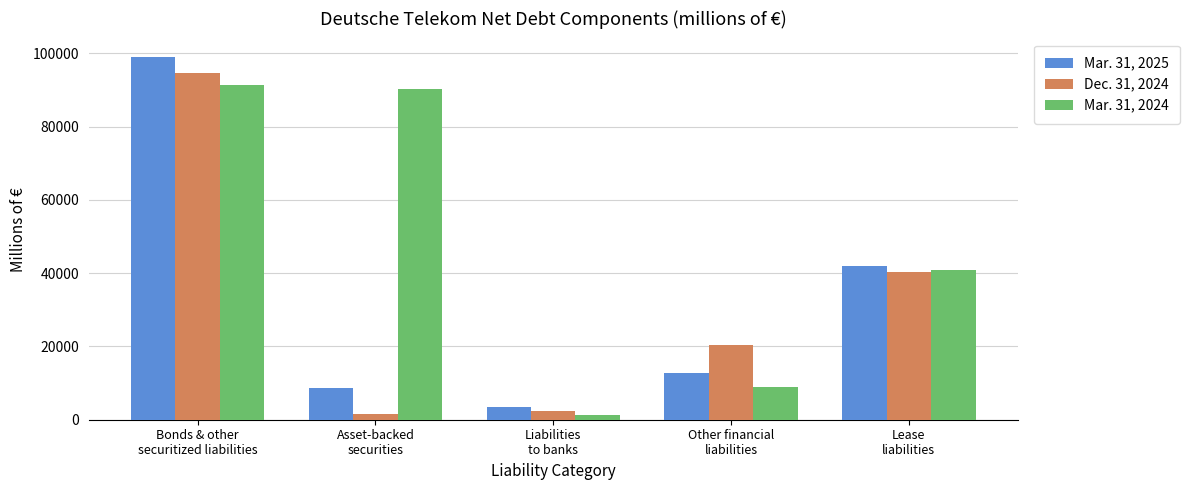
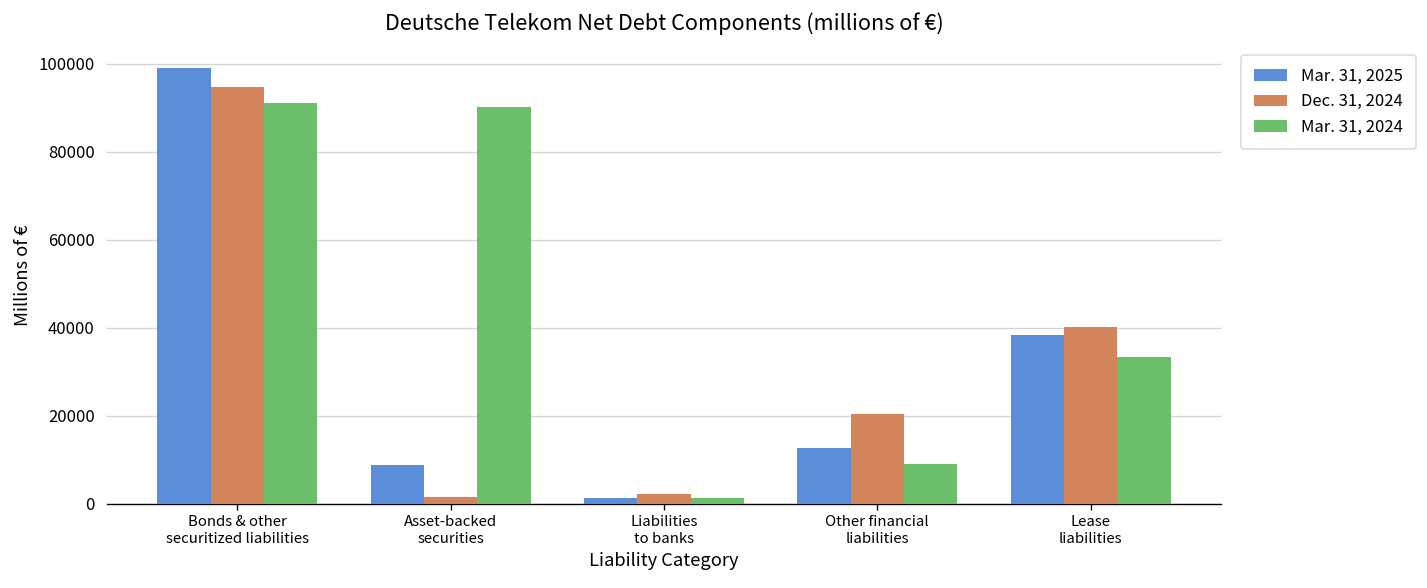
Mar. 31, 2025, Liabilities to banks: 3000 -> 1000
Mar. 31, 2025, Lease liabilities: 42000 -> 38000
Mar. 31, 2024, Lease liabilities: 41000 -> 33000
